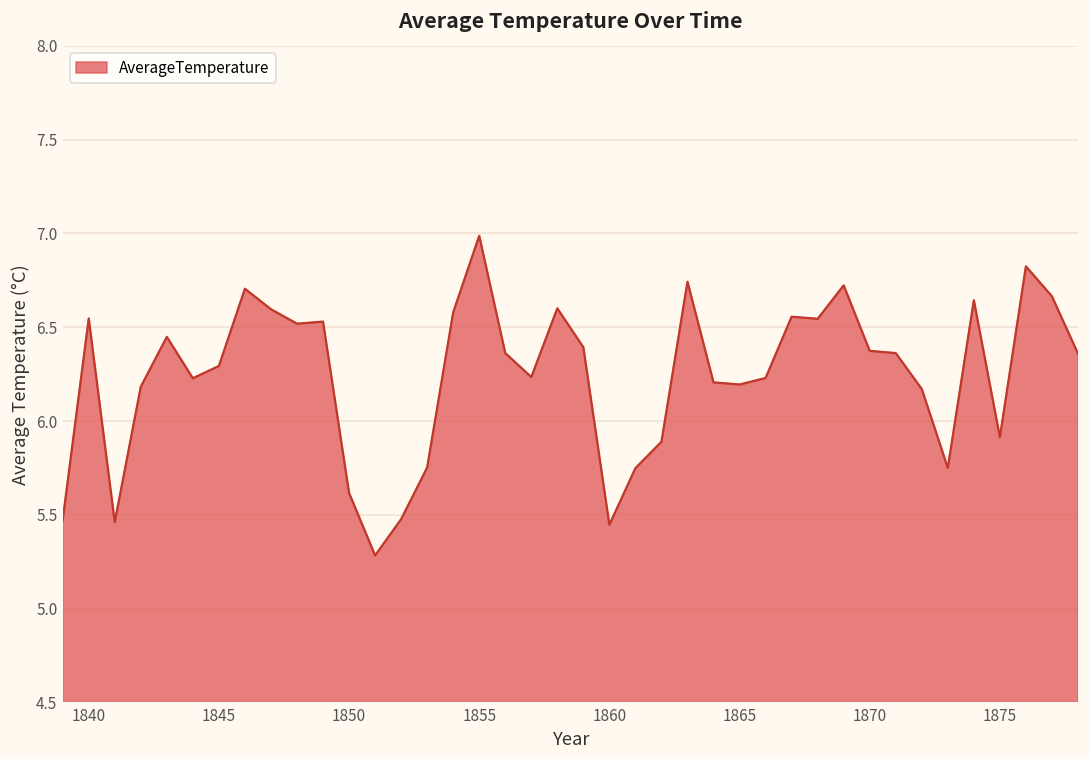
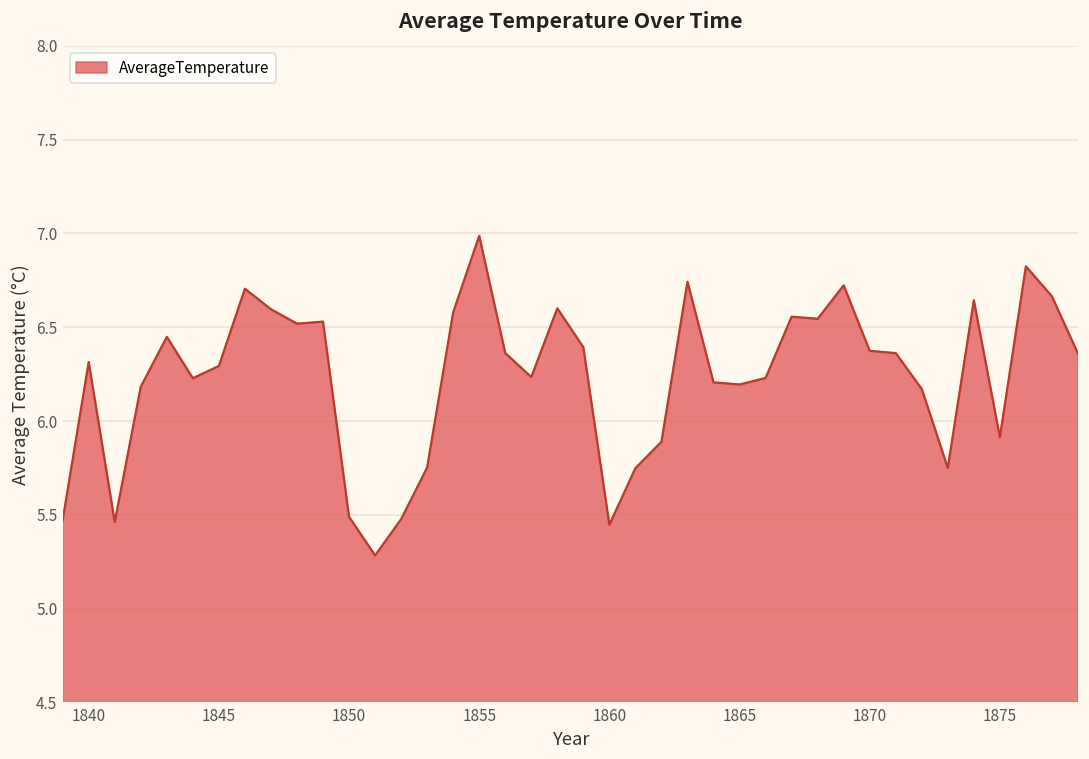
1840: 6.55 -> 6.31
1850: 5.62 -> 5.49
